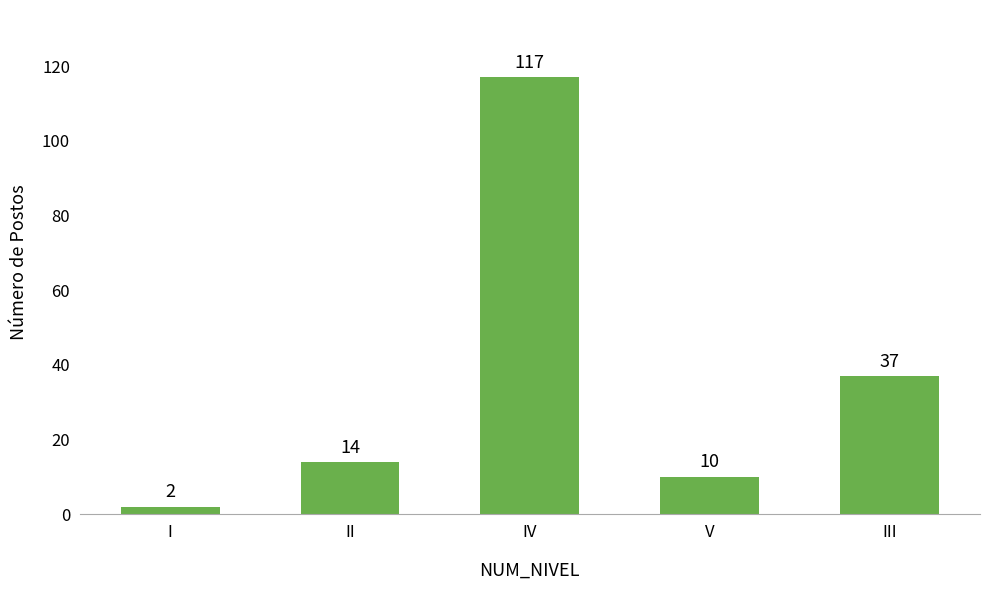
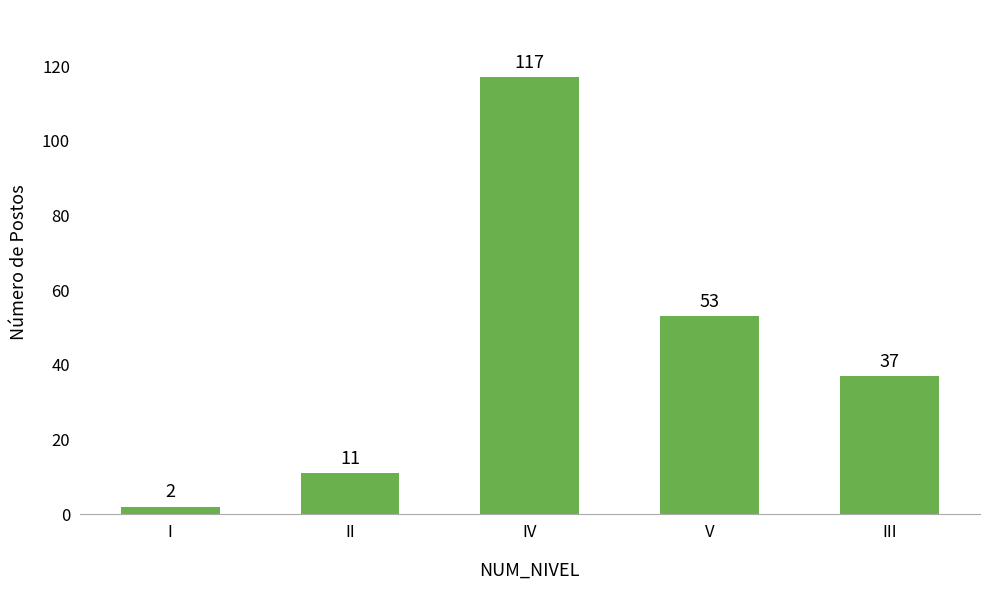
II: 14 -> 11
V: 10 -> 53
